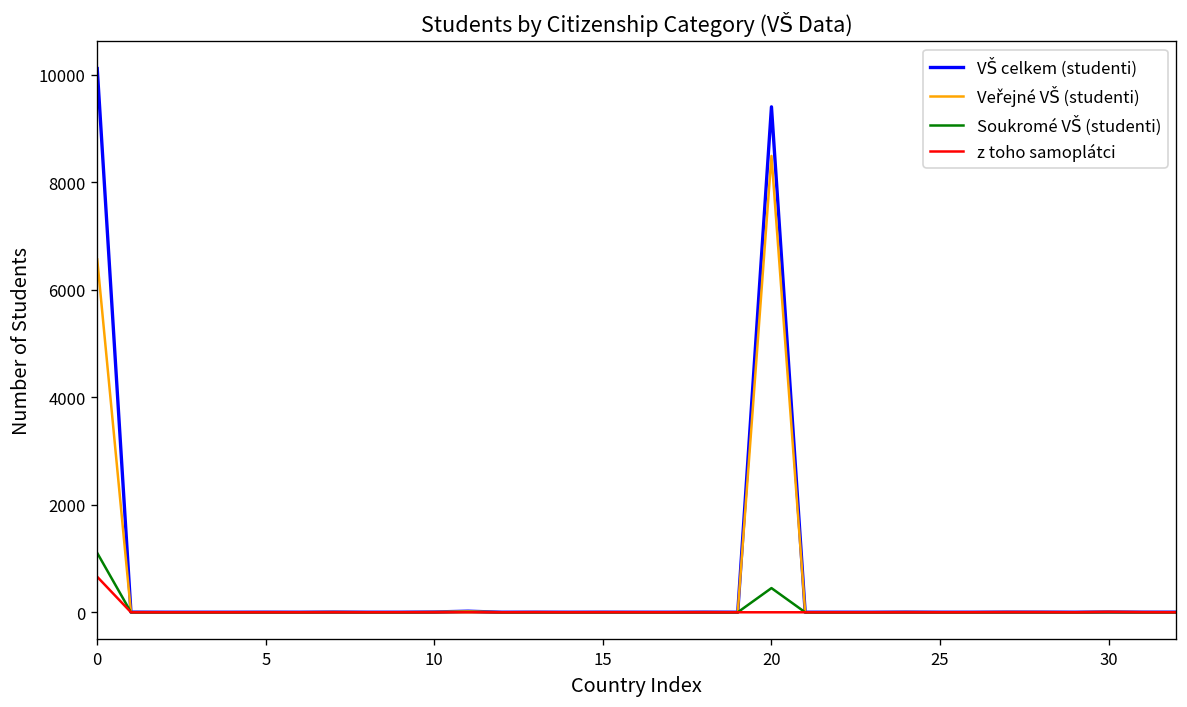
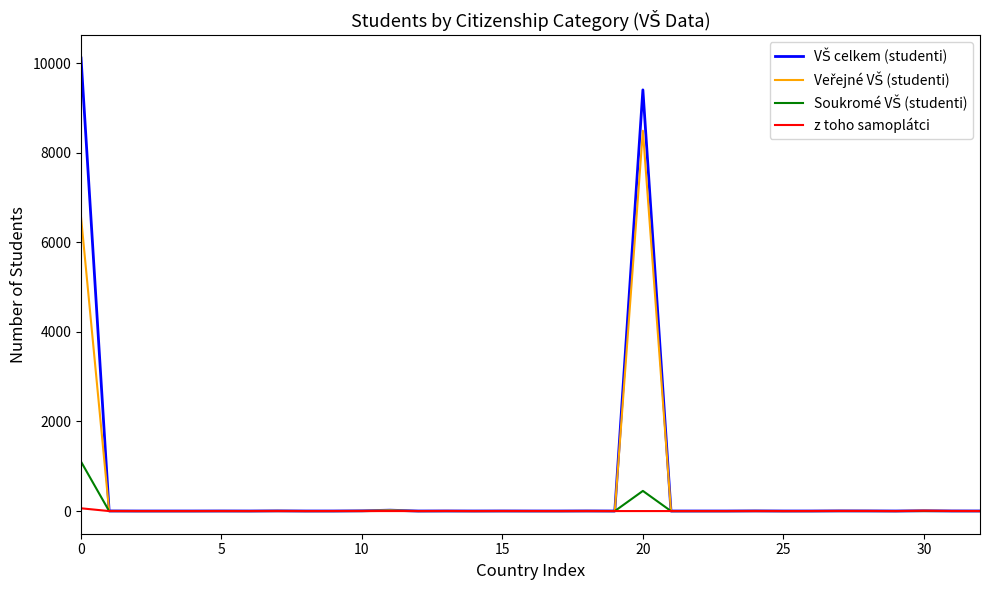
z toho samoplátci, 0: 700 -> 100
